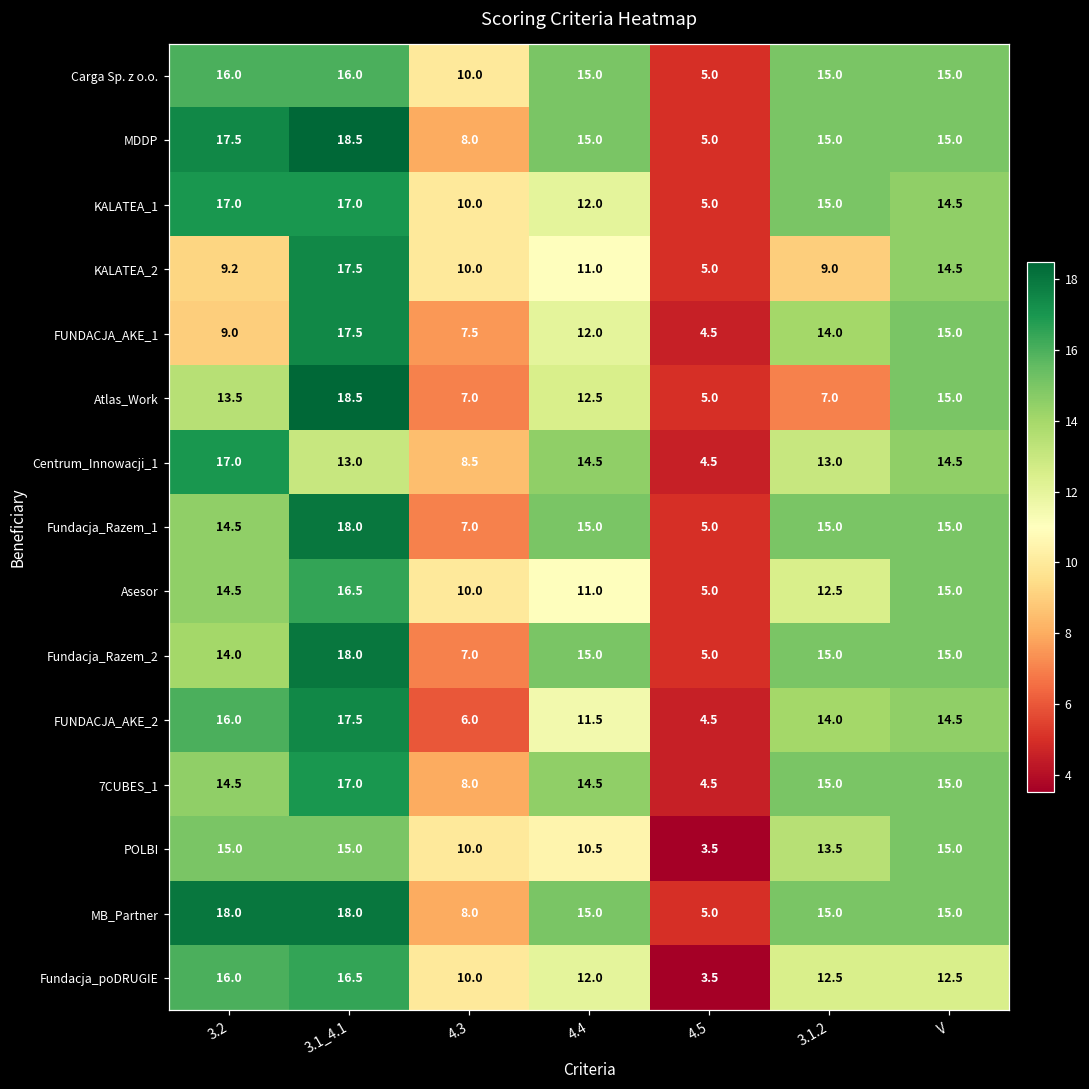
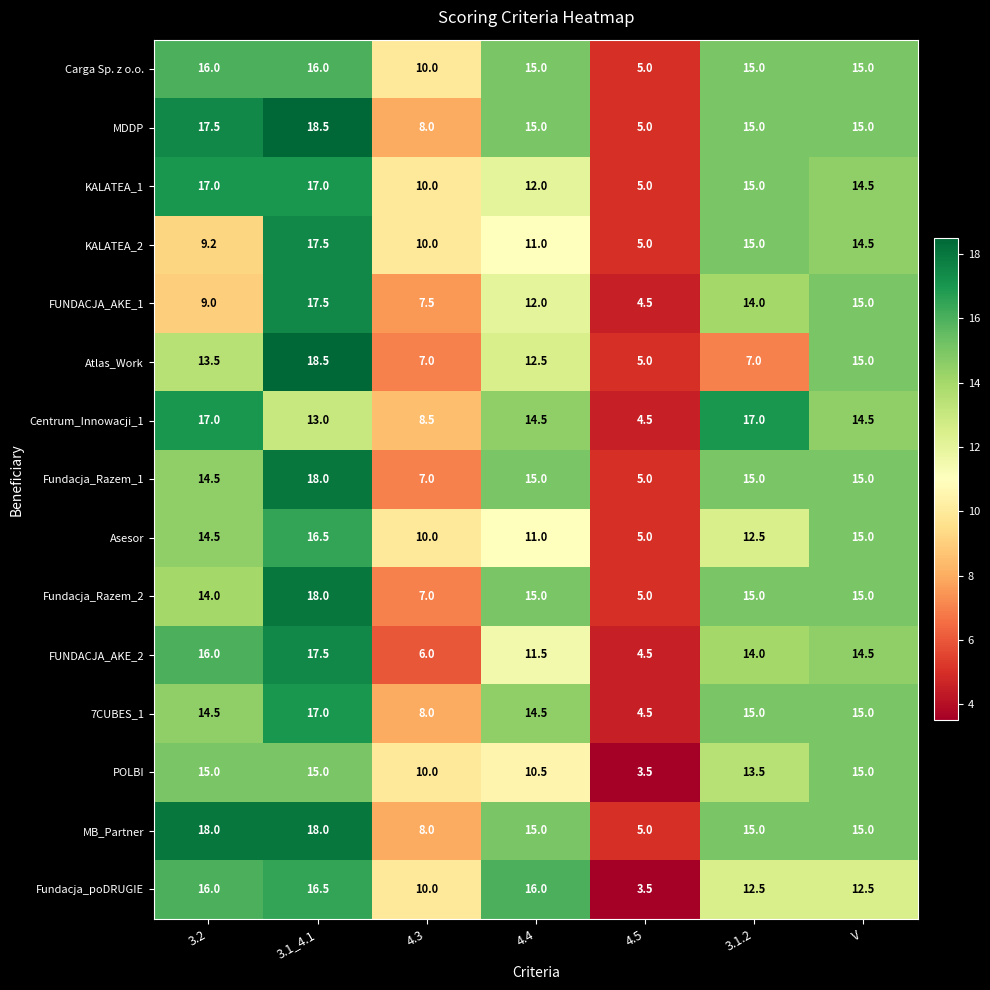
KALATEA_2, 3.1.2: 9.0 -> 15.0
Centrum_Innowacji_1, 3.1.2: 13.0 -> 17.0
Fundacja_poDRUGIE, 4.4: 12.0 -> 16.0
